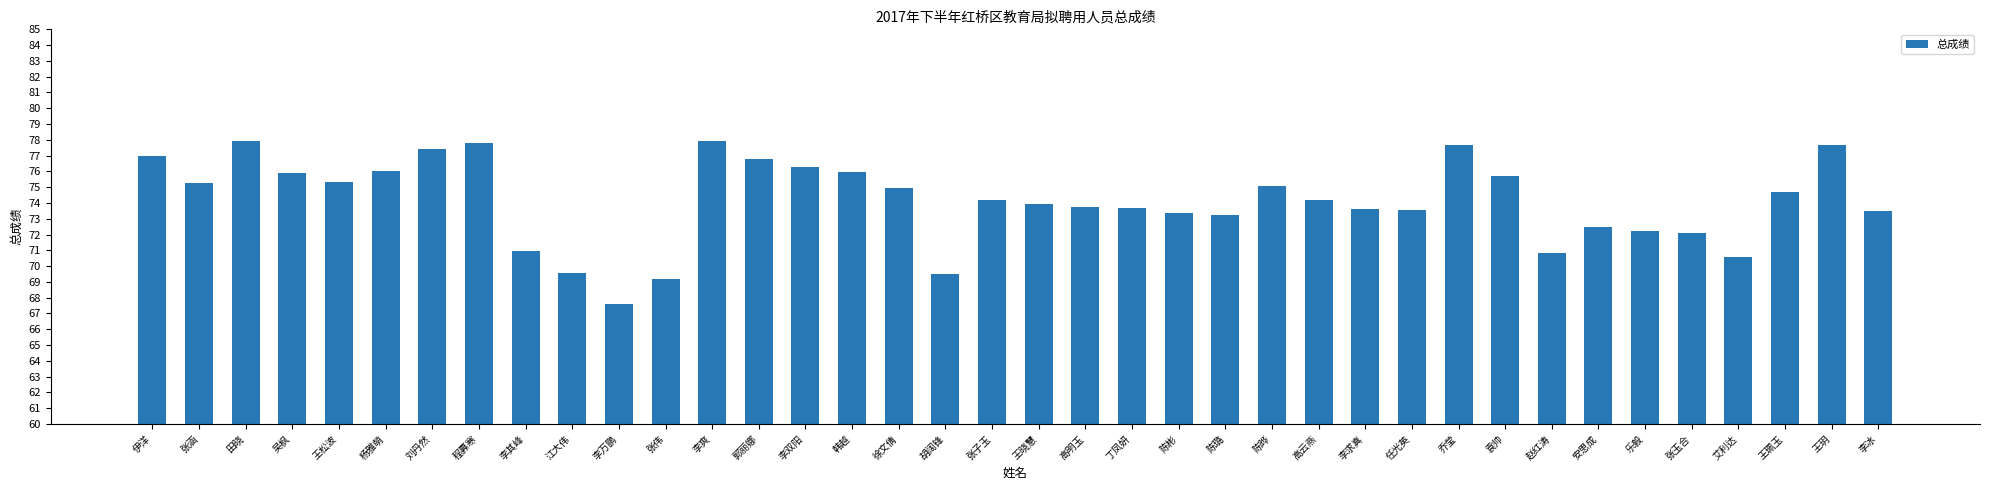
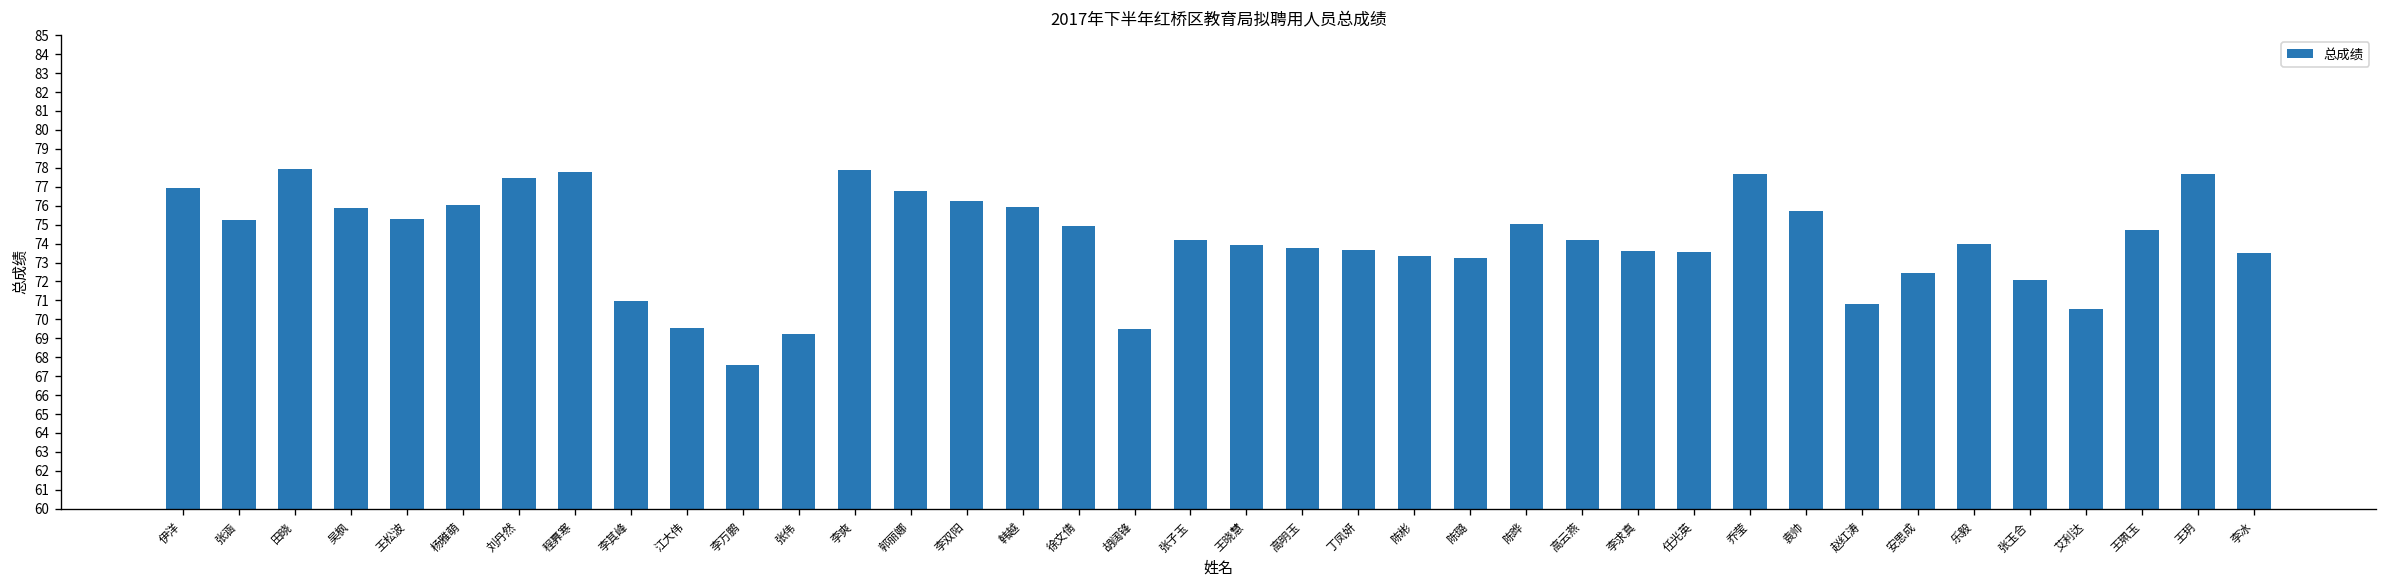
乐毅: 72.2 -> 74.0
